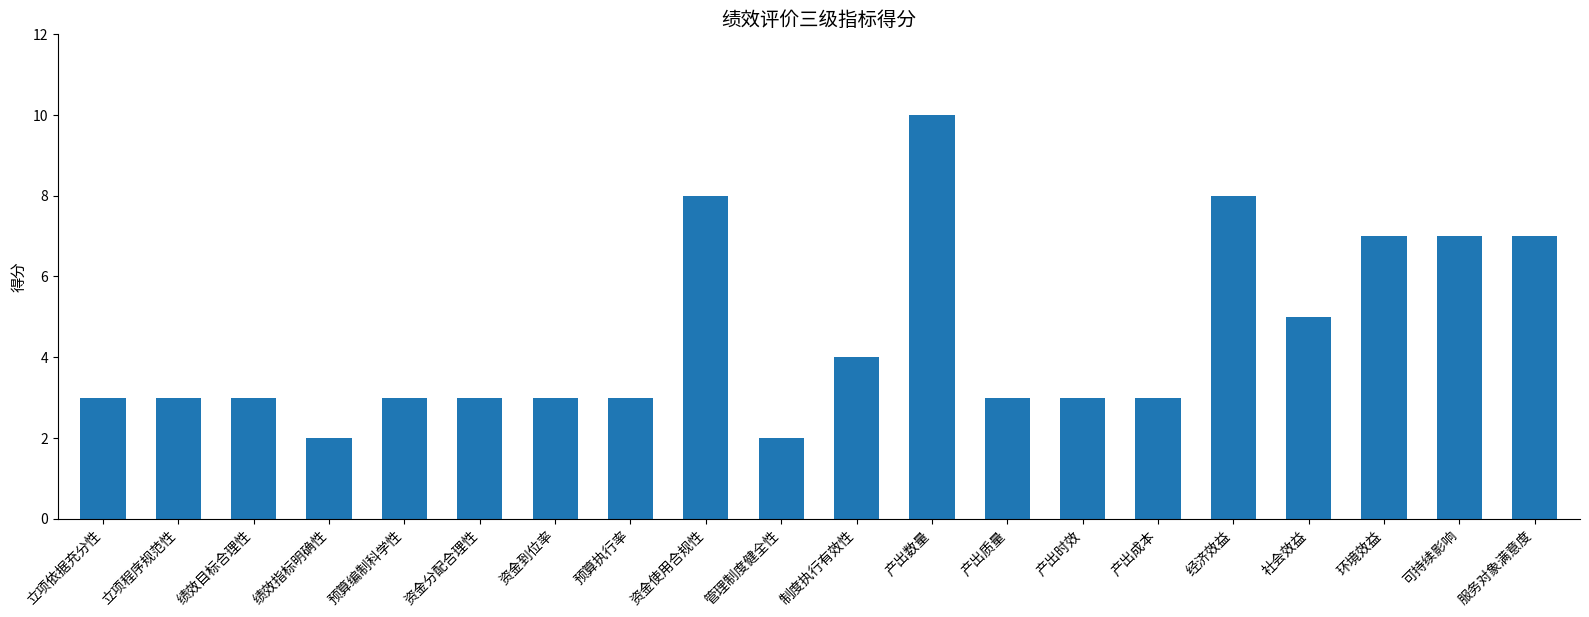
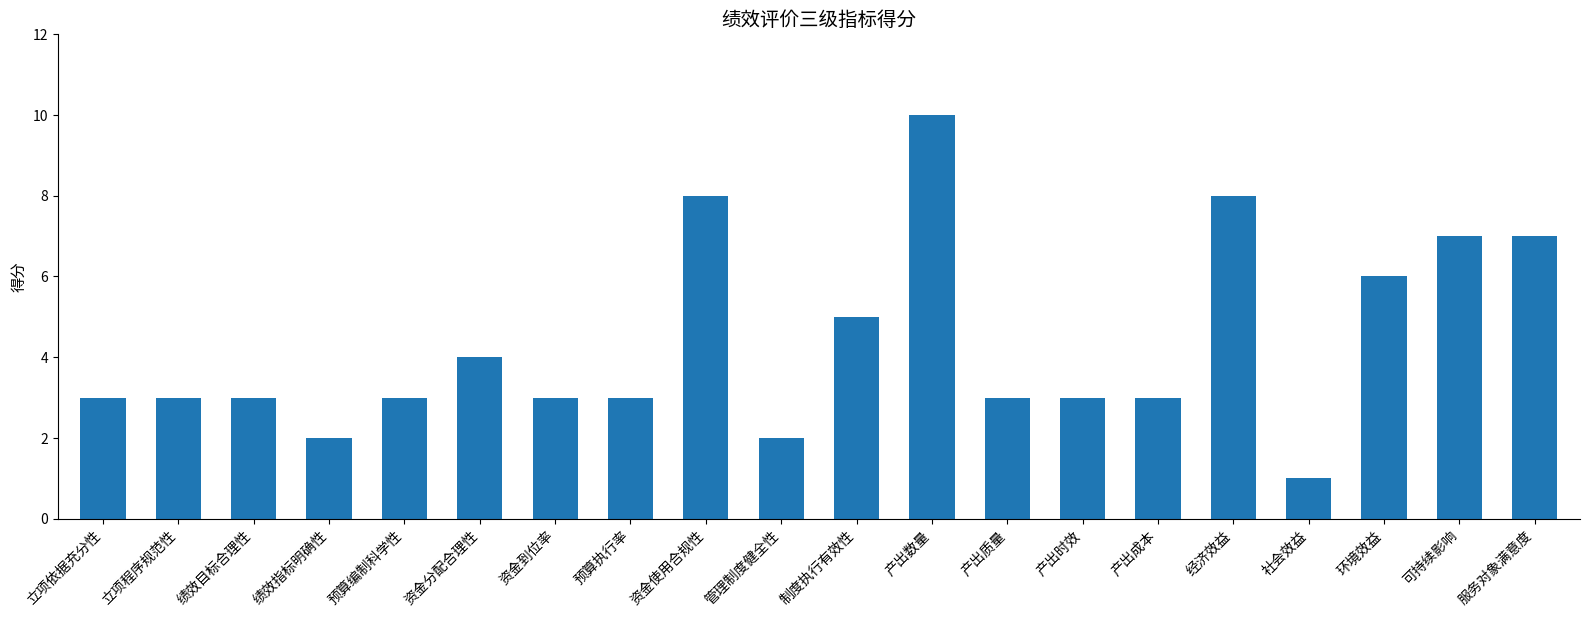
资金分配合理性: 3 -> 4
制度执行有效性: 4 -> 5
社会效益: 5 -> 1
环境效益: 7 -> 6
